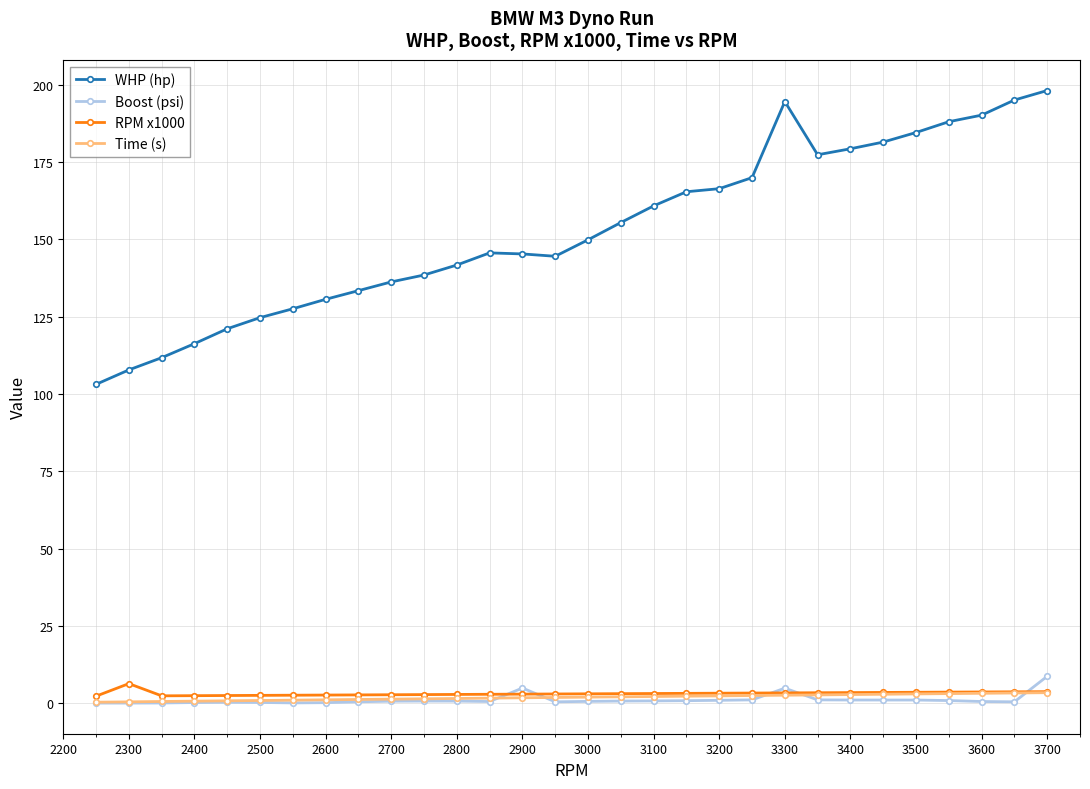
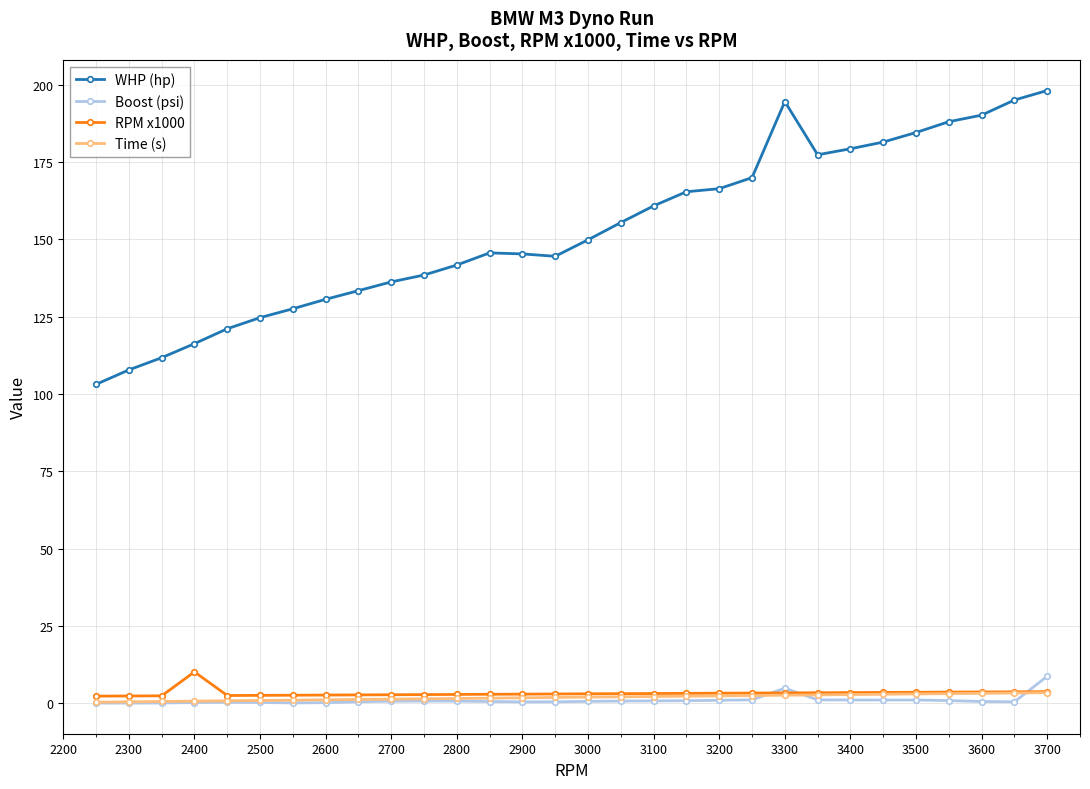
RPM x1000, 2300: 6 -> 2
RPM x1000, 2400: 2 -> 10
Boost (psi), 2900: 5 -> 0
